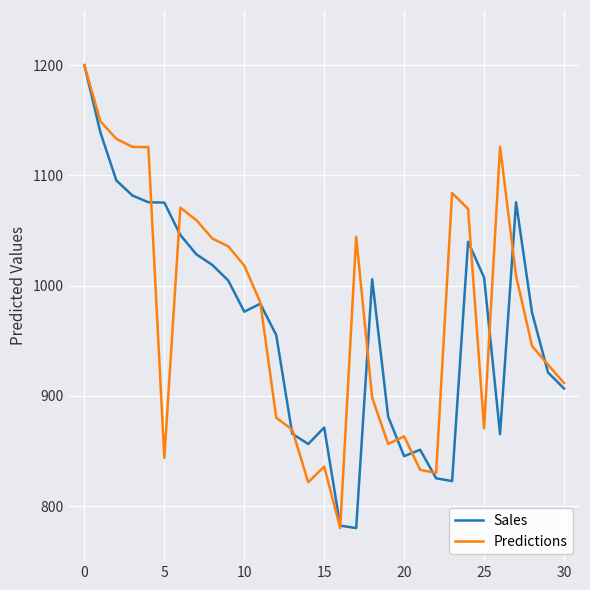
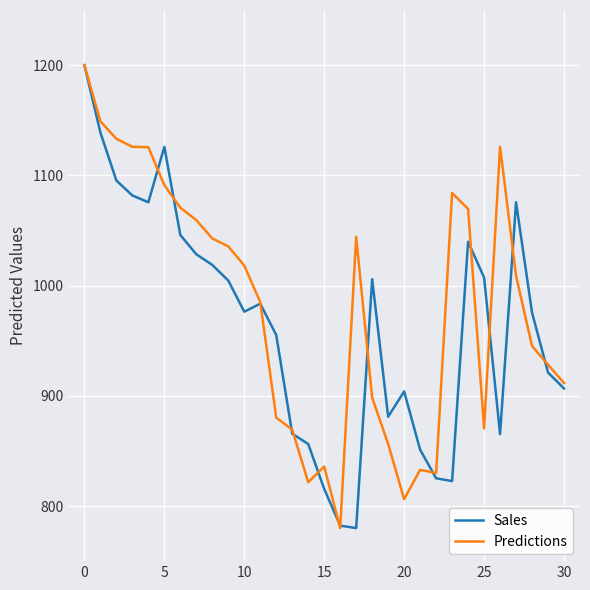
Sales, 5: 1075 -> 1126
Predictions, 5: 844 -> 1091
Sales, 15: 871 -> 816
Sales, 20: 845 -> 904
Predictions, 20: 863 -> 806
